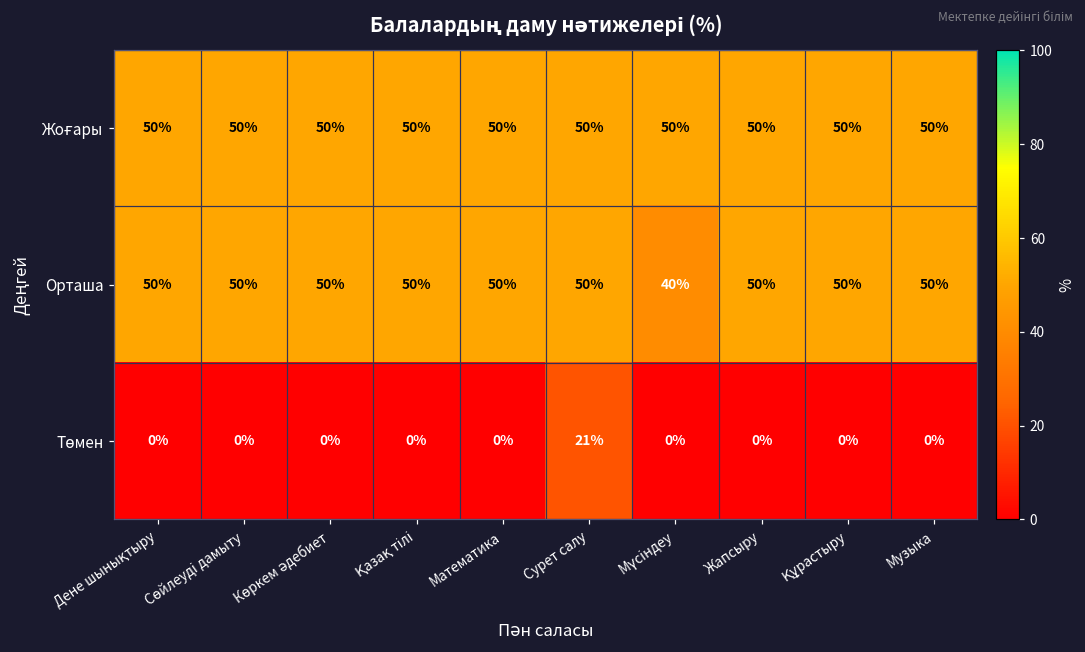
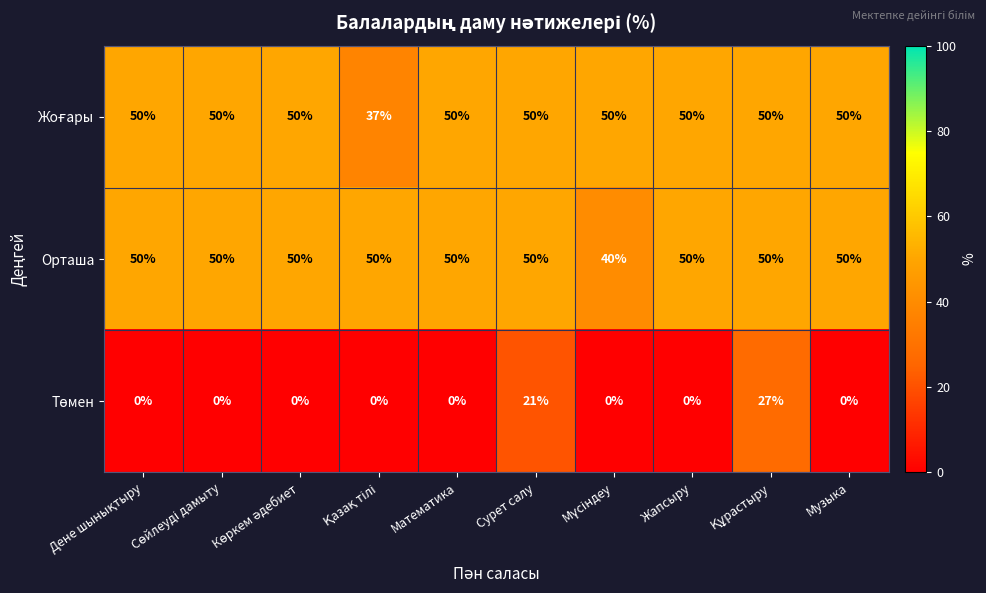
Жоғары, Қазақ тілі: 50% -> 37%
Төмен, Құрастыру: 0% -> 27%
